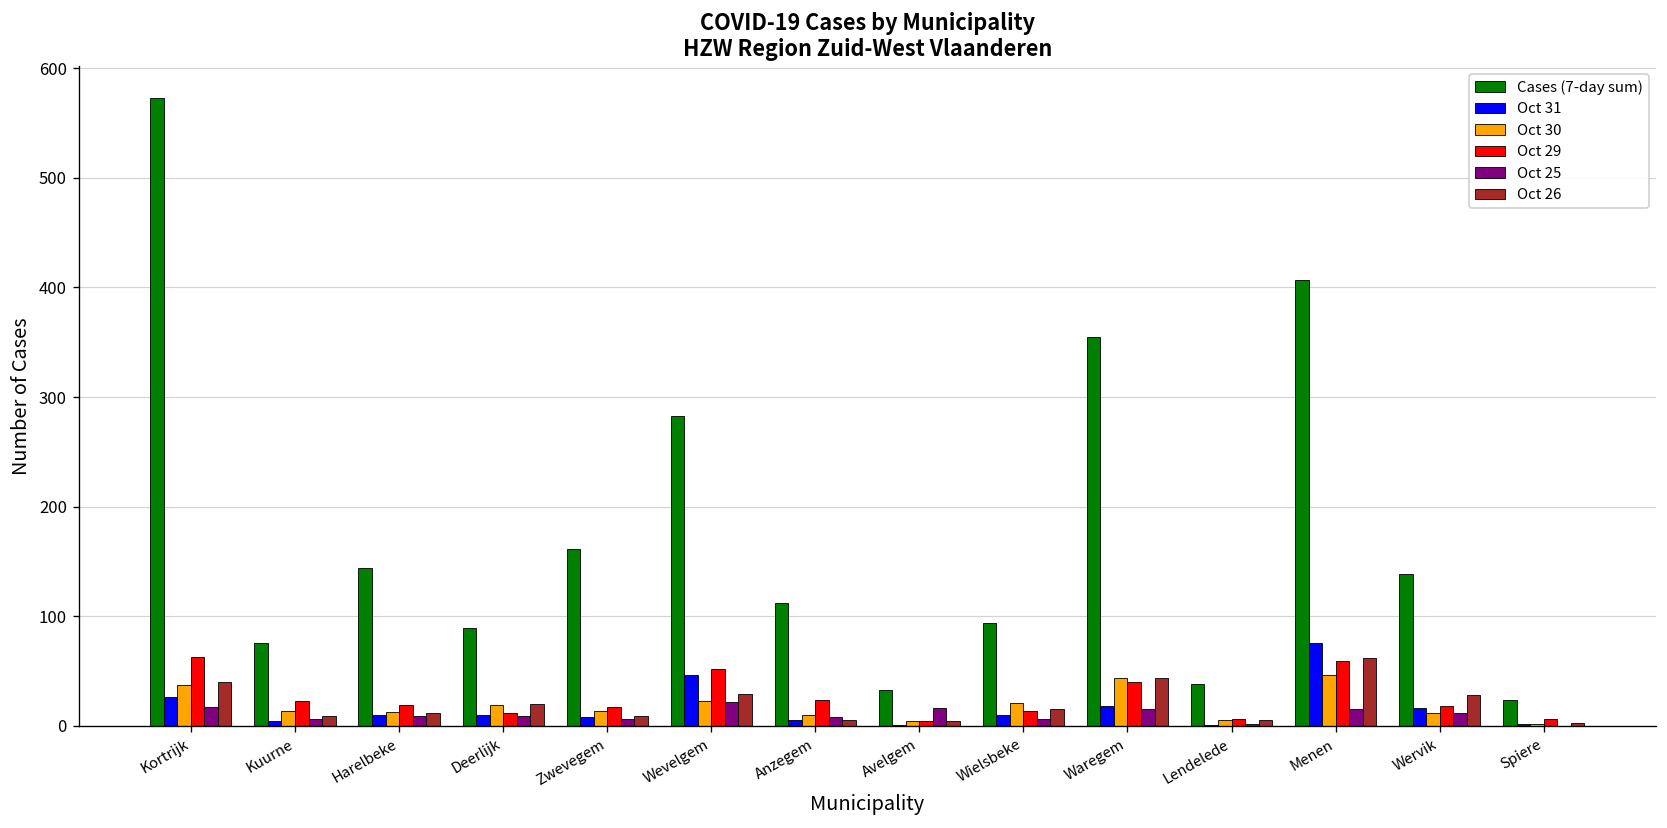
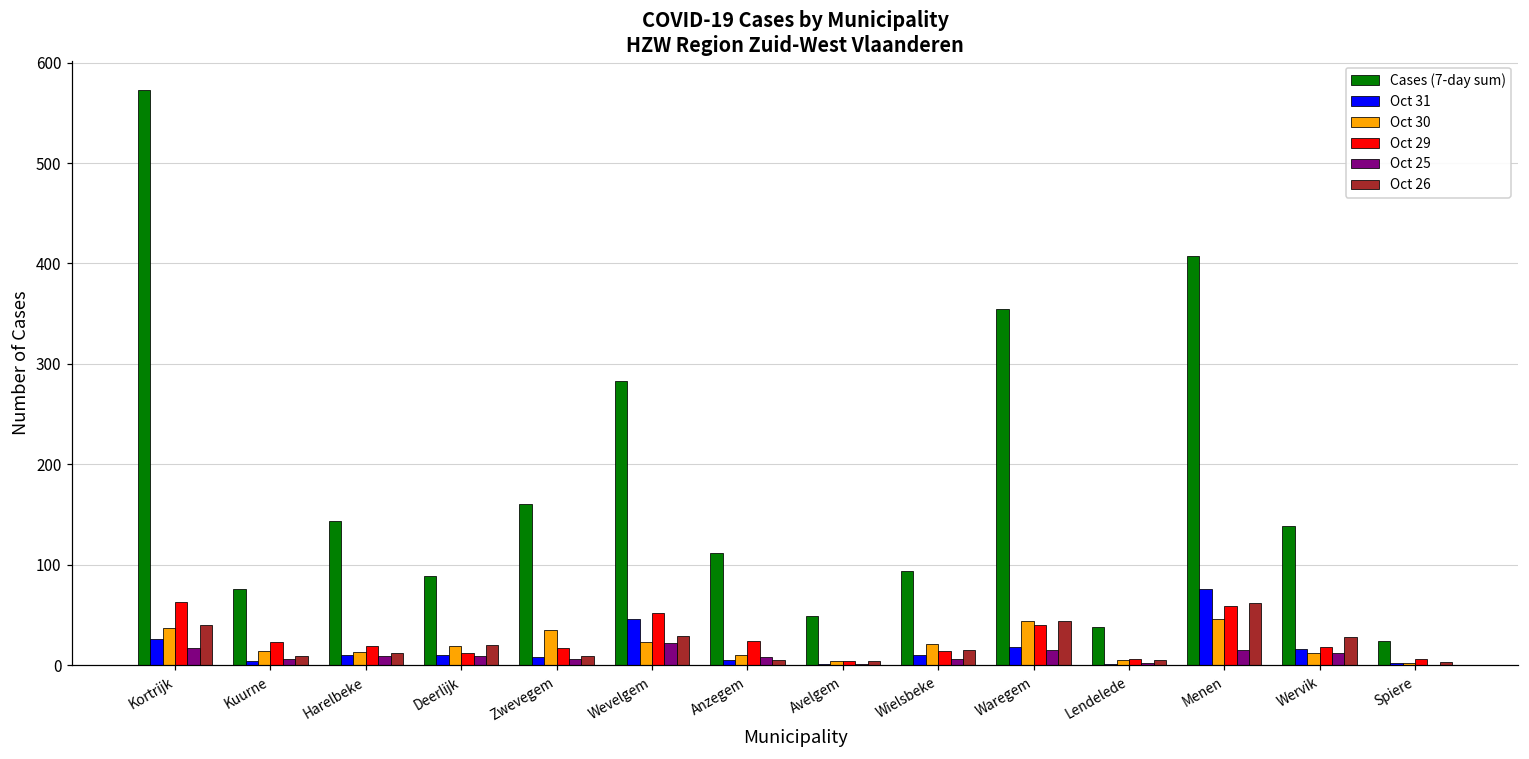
Oct 30, Zwevegem: 10 -> 40
Cases (7-day sum), Avelgem: 30 -> 50
Oct 25, Avelgem: 20 -> 0
